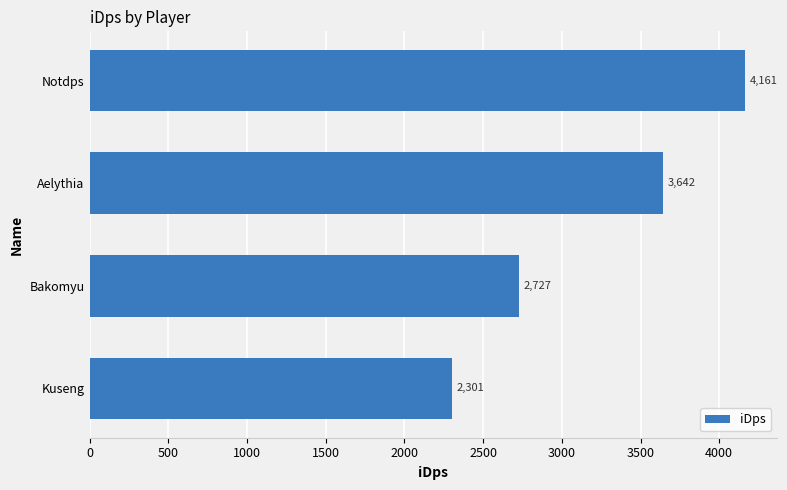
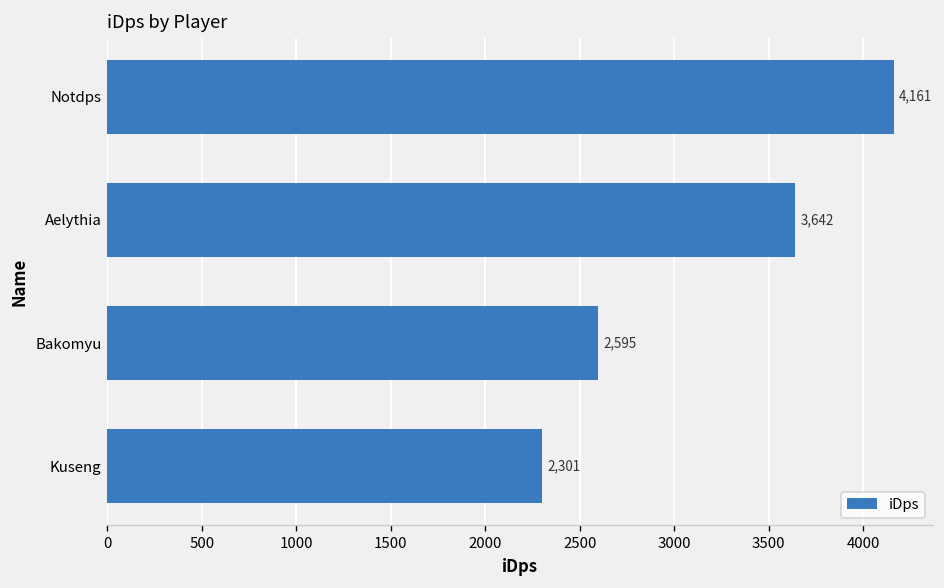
Bakomyu: 2,727 -> 2,595
